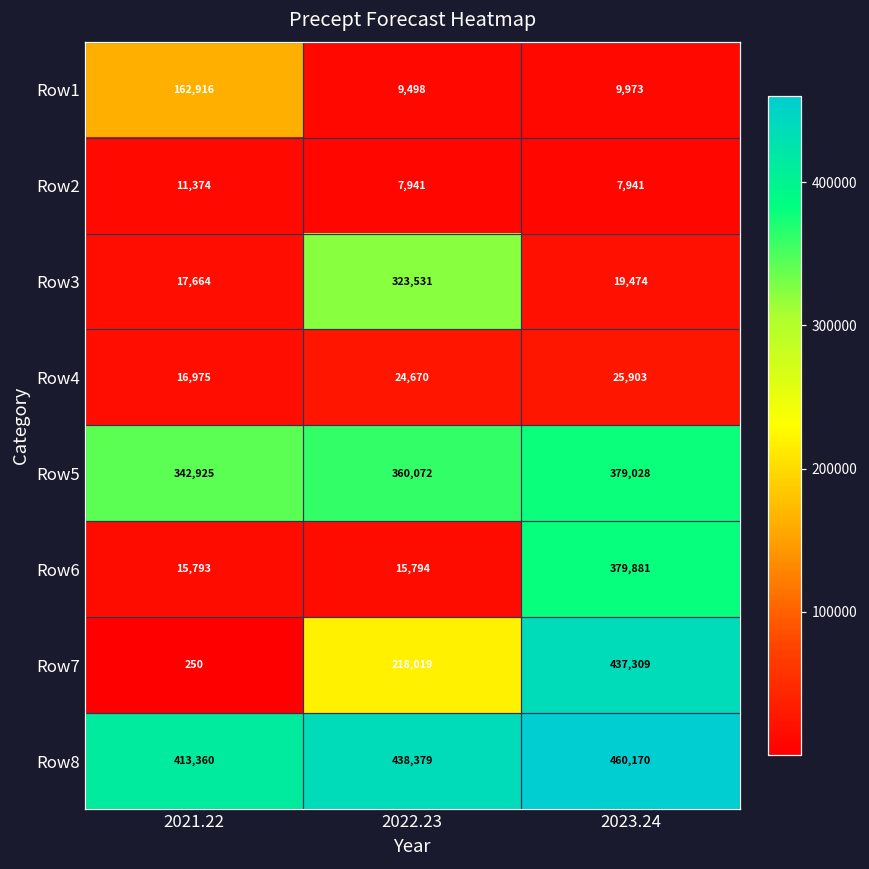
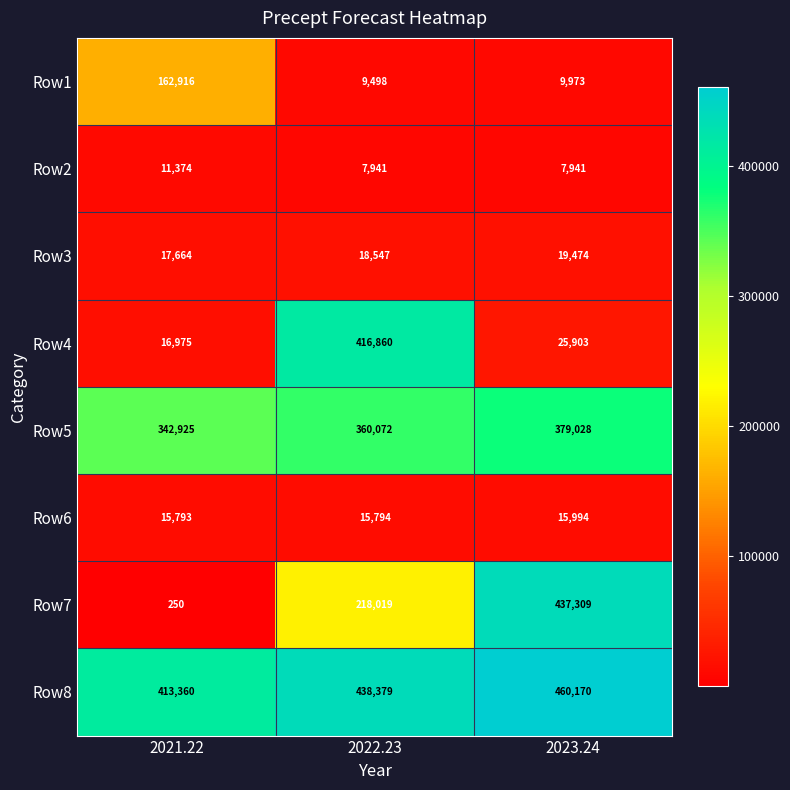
Row3, 2022.23: 323,531 -> 18,547
Row4, 2022.23: 24,670 -> 416,860
Row6, 2023.24: 379,881 -> 15,994
